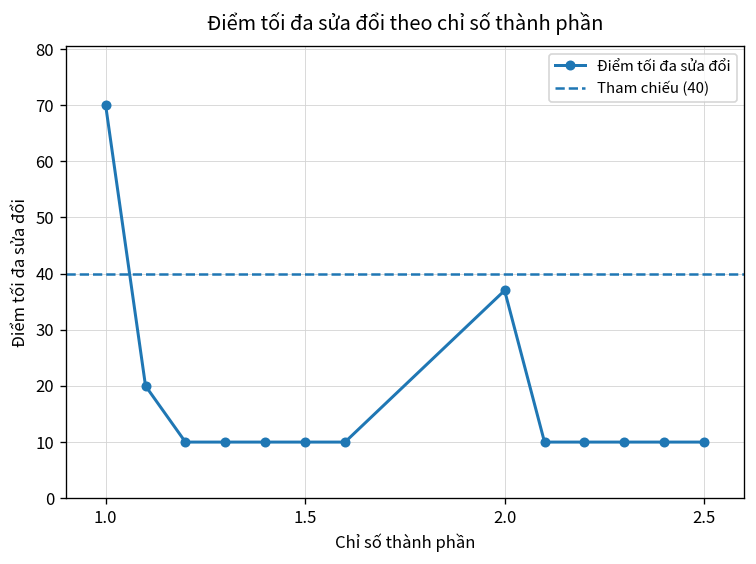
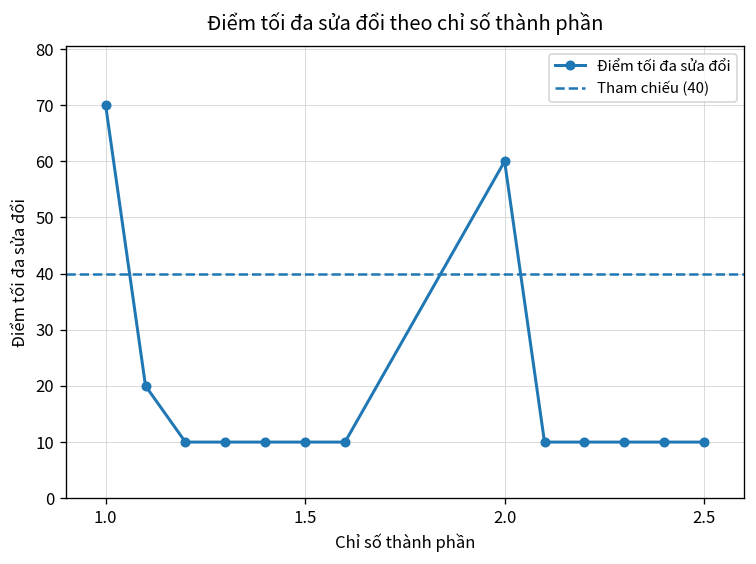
2.0: 37 -> 60
